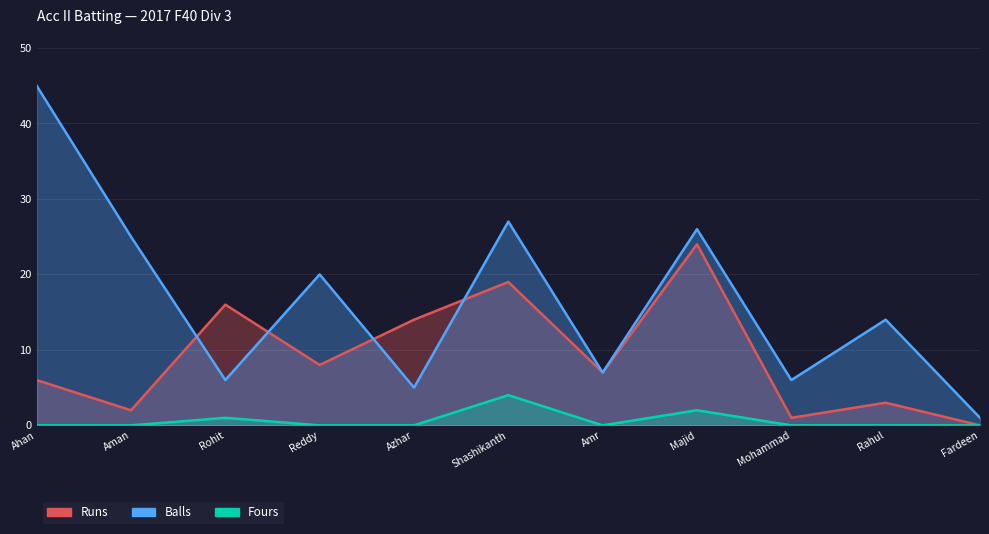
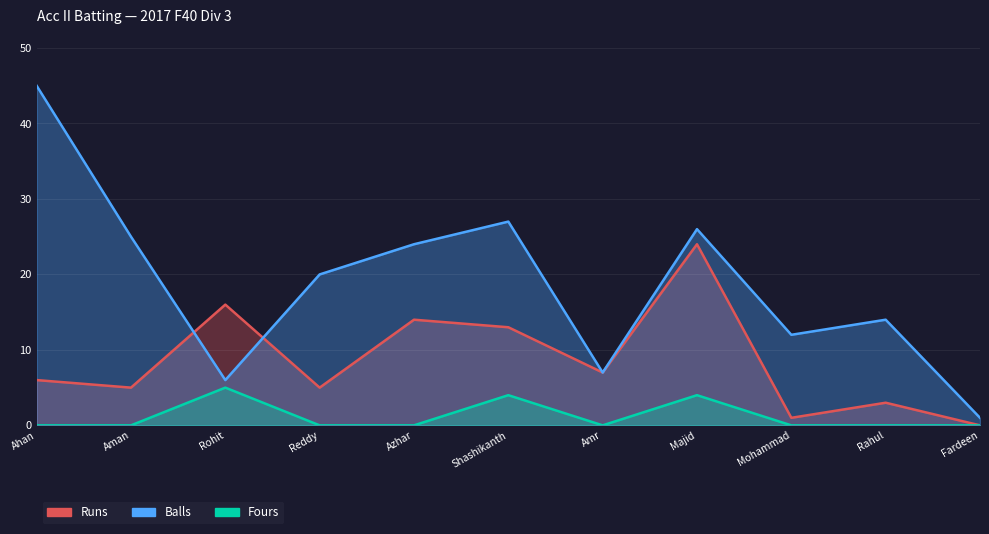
Runs, Aman: 2 -> 5
Fours, Rohit: 1 -> 5
Runs, Reddy: 8 -> 5
Balls, Azhar: 5 -> 24
Runs, Shashikanth: 19 -> 13
Fours, Majid: 2 -> 4
Balls, Mohammad: 6 -> 12
